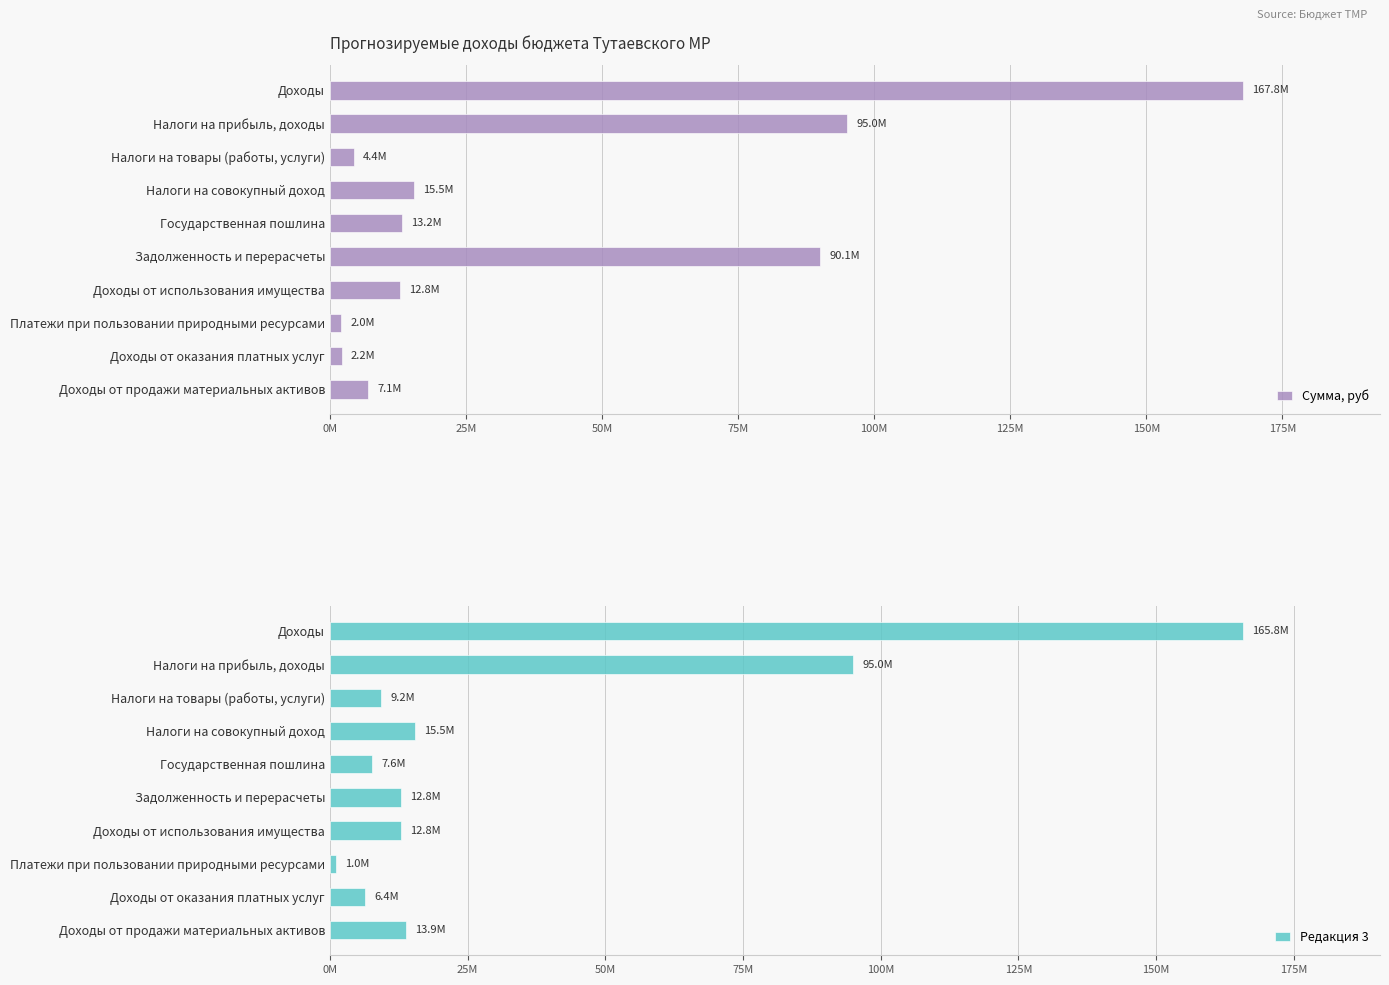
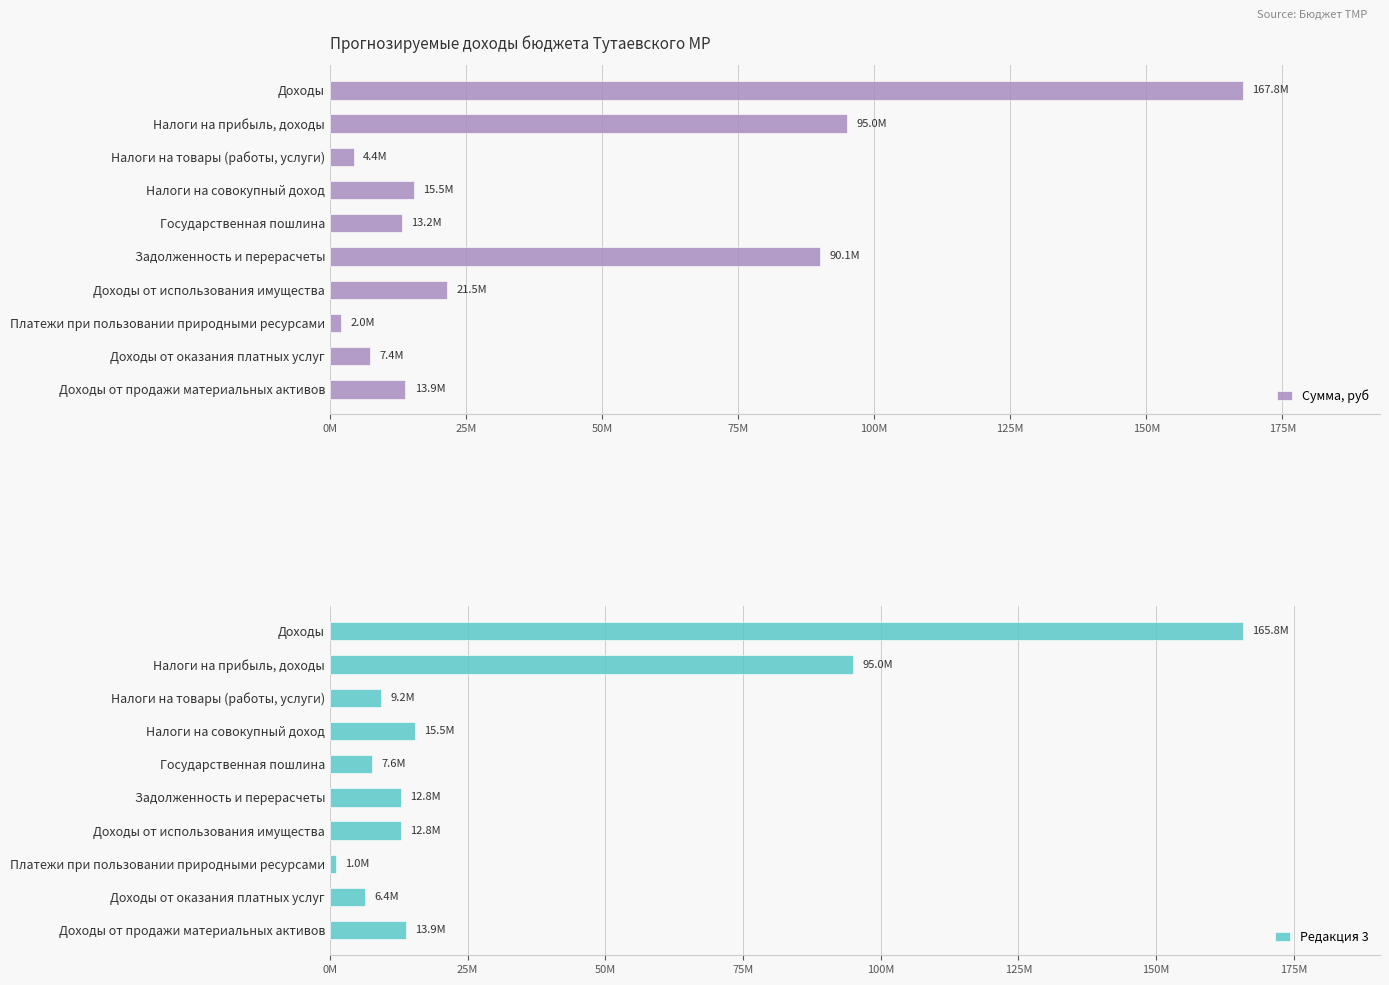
Прогнозируемые доходы бюджета Тутаевского МР, Доходы от использования имущества: 12.8M -> 21.5M
Прогнозируемые доходы бюджета Тутаевского МР, Доходы от оказания платных услуг: 2.2M -> 7.4M
Прогнозируемые доходы бюджета Тутаевского МР, Доходы от продажи материальных активов: 7.1M -> 13.9M
